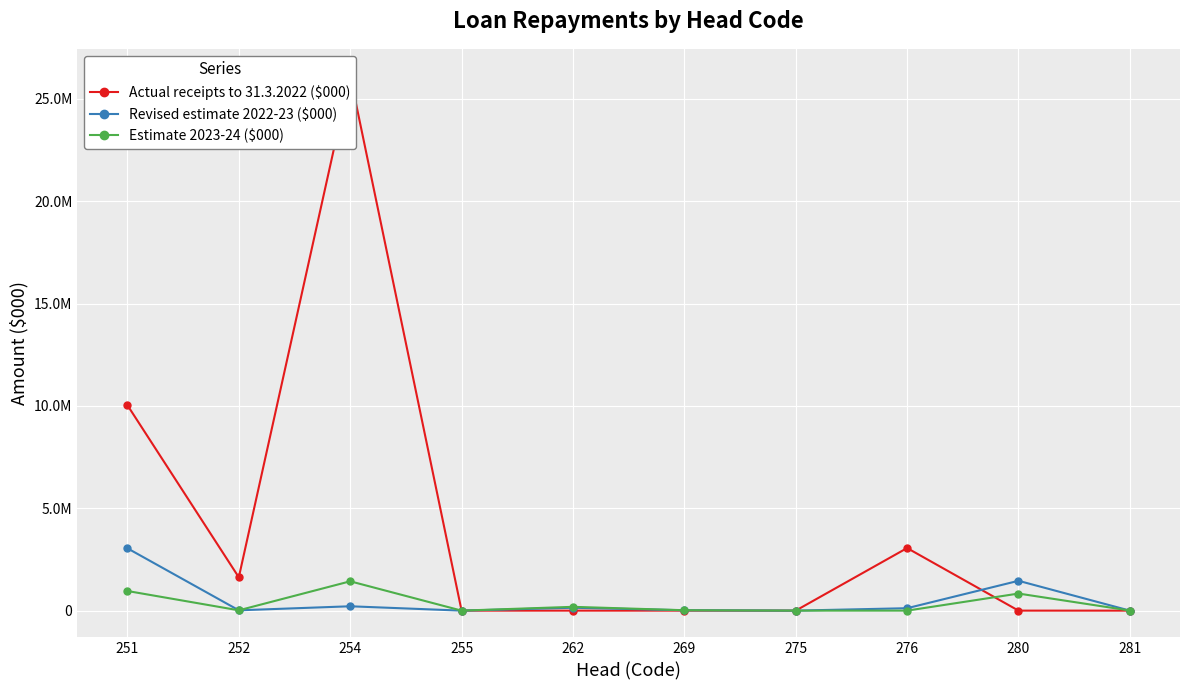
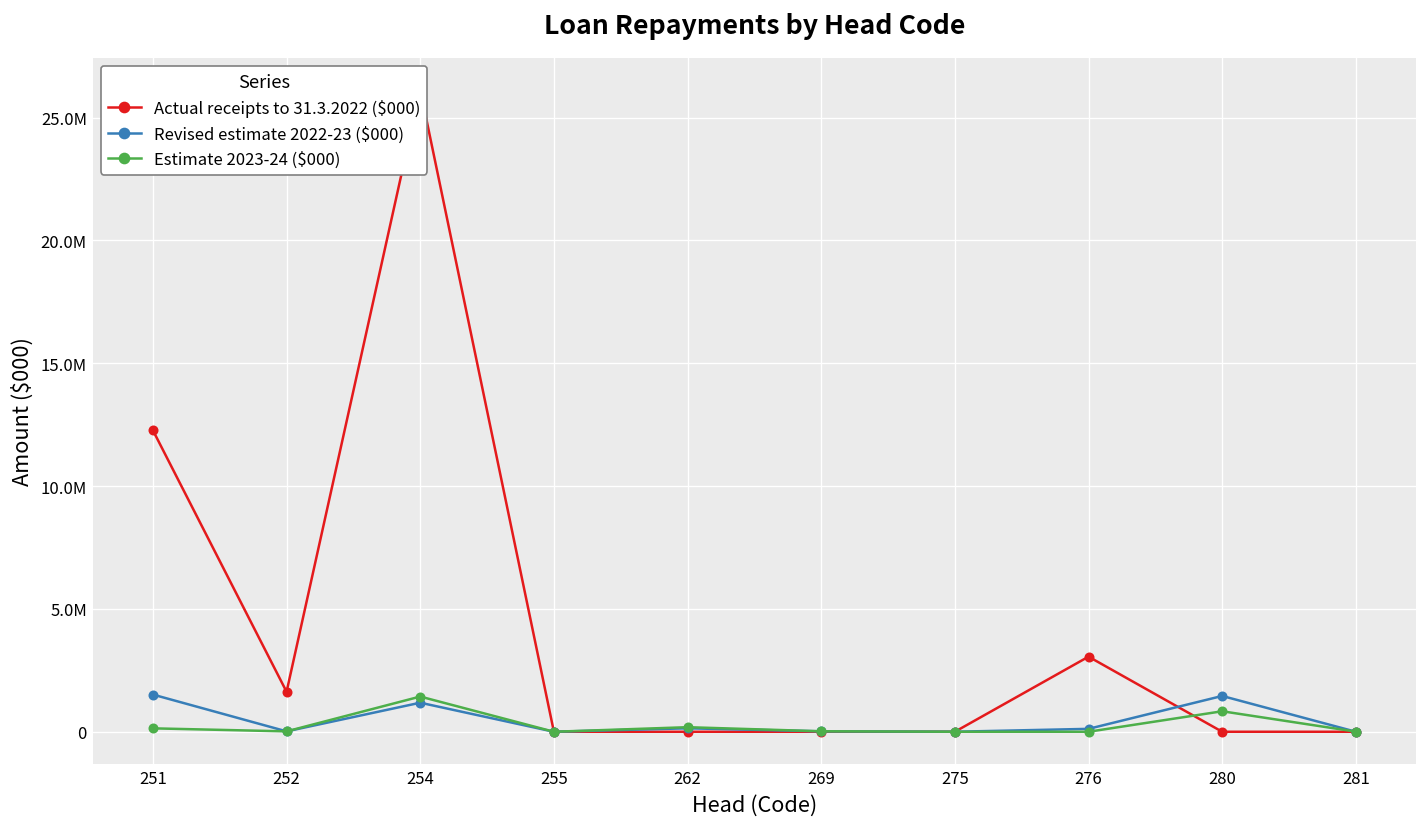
Actual receipts to 31.3.2022 ($000), 251: 10000000 -> 12300000
Revised estimate 2022-23 ($000), 251: 3000000 -> 1500000
Estimate 2023-24 ($000), 251: 1000000 -> 100000
Revised estimate 2022-23 ($000), 254: 200000 -> 1200000
